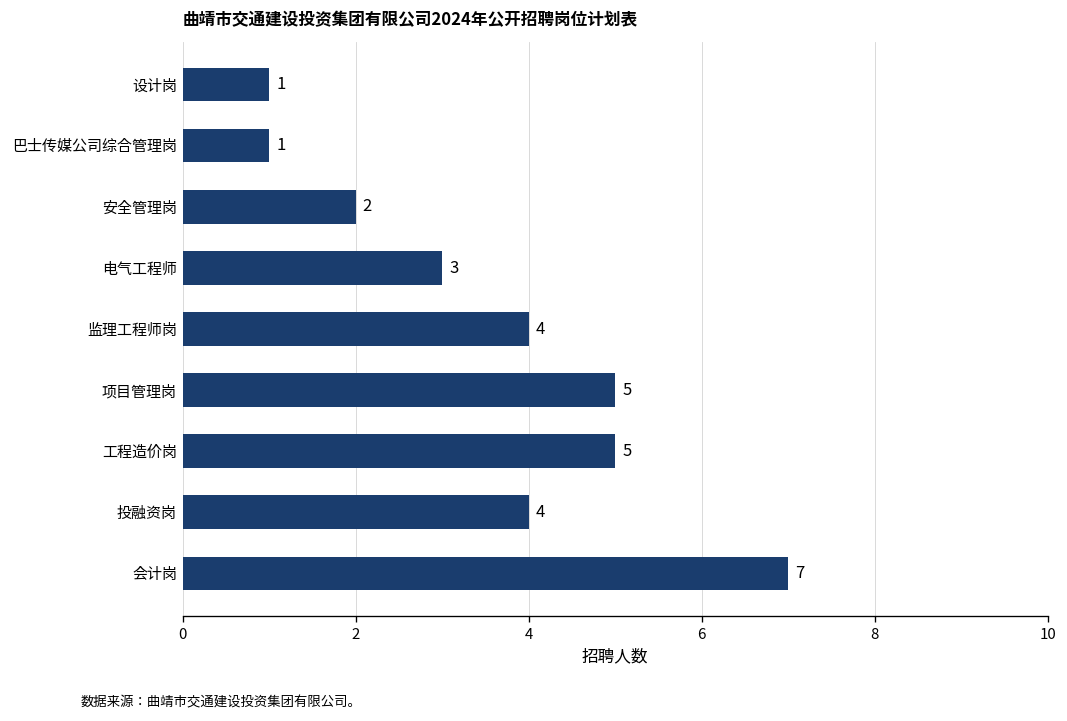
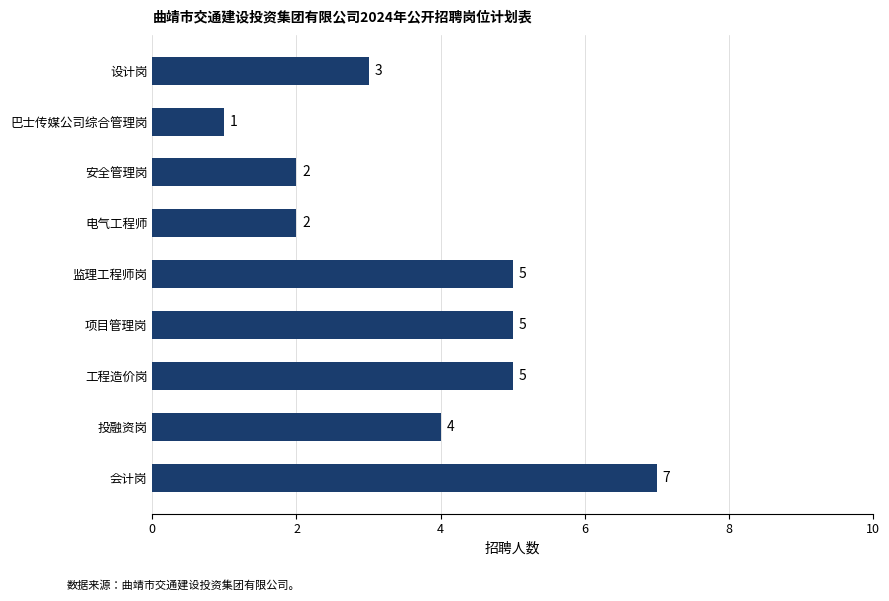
设计岗: 1 -> 3
电气工程师: 3 -> 2
监理工程师岗: 4 -> 5
